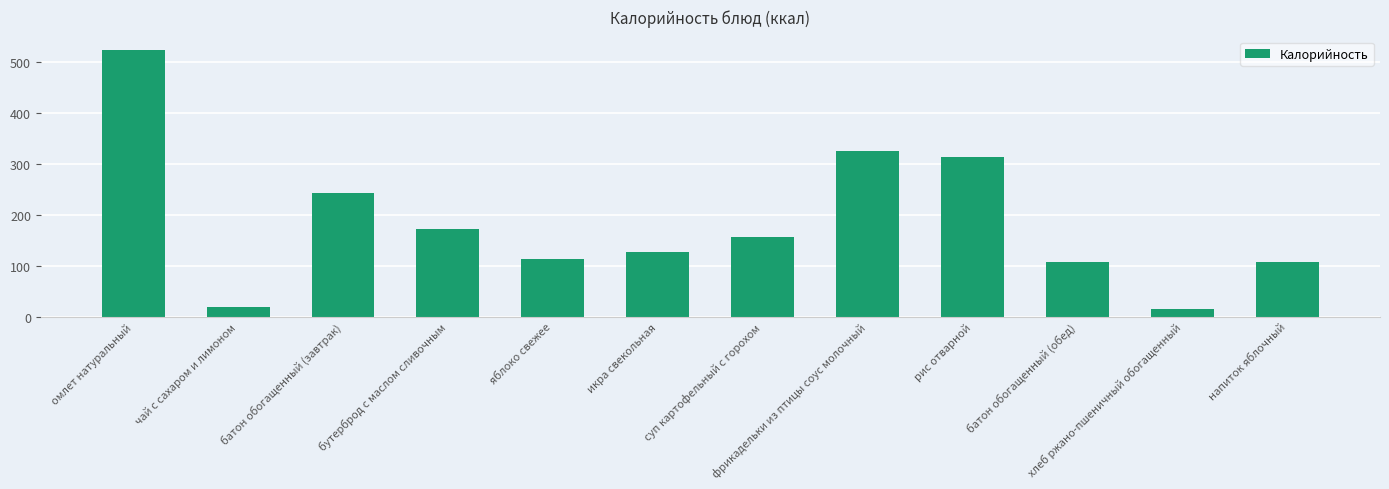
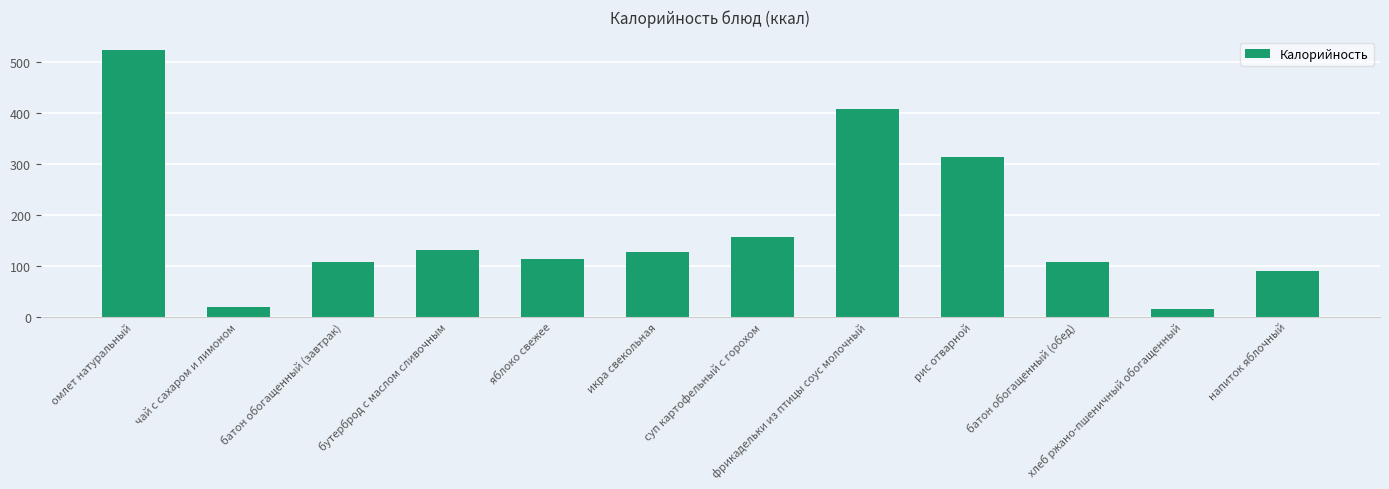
батон обогащенный (завтрак): 240 -> 110
бутерброд с маслом сливочным: 170 -> 130
фрикадельки из птицы соус молочный: 330 -> 410
напиток яблочный: 110 -> 90
